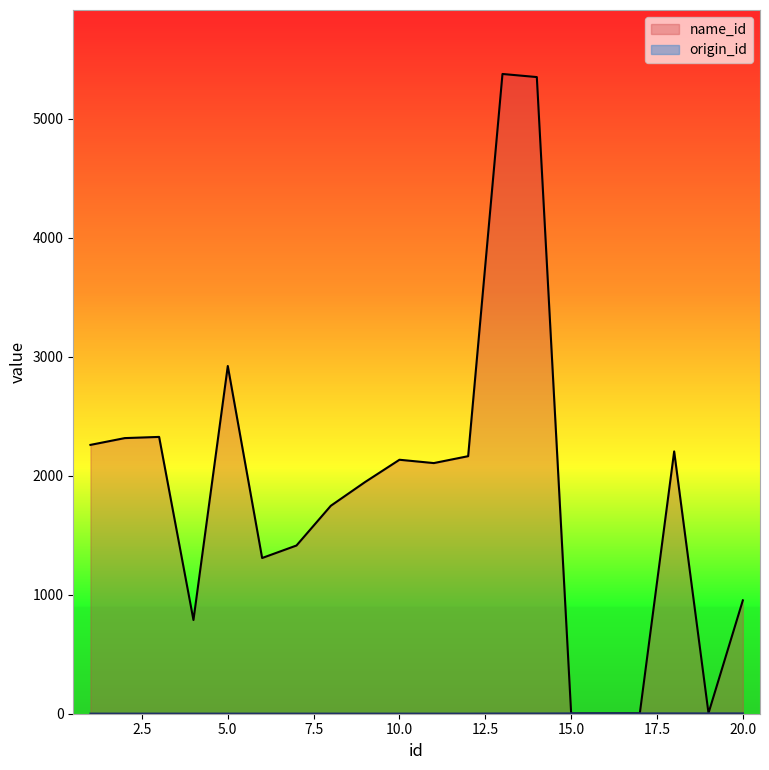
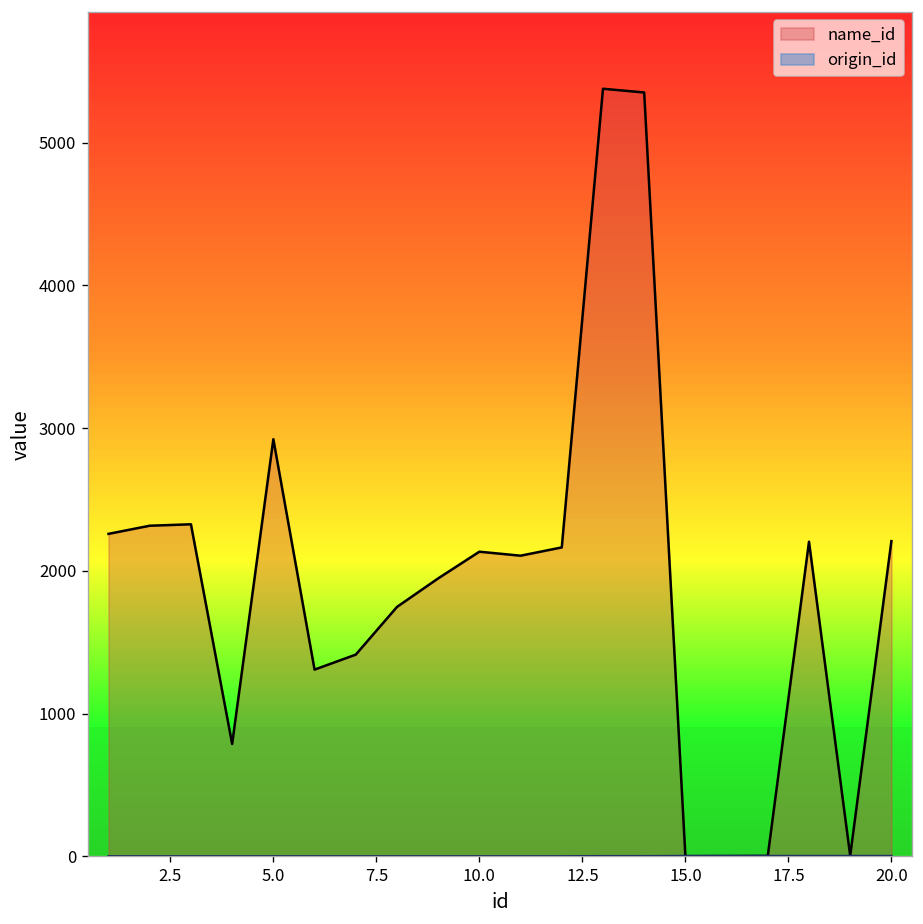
name_id, 20.0: 950 -> 2210
